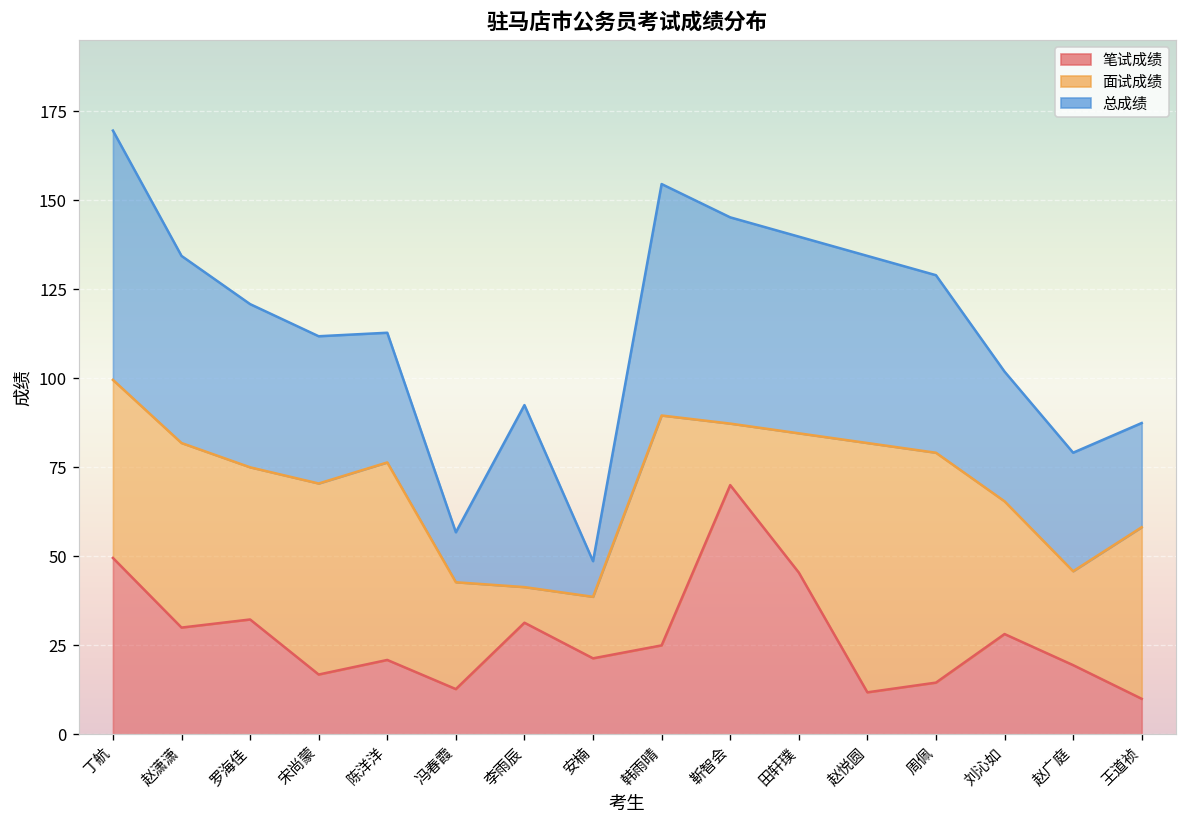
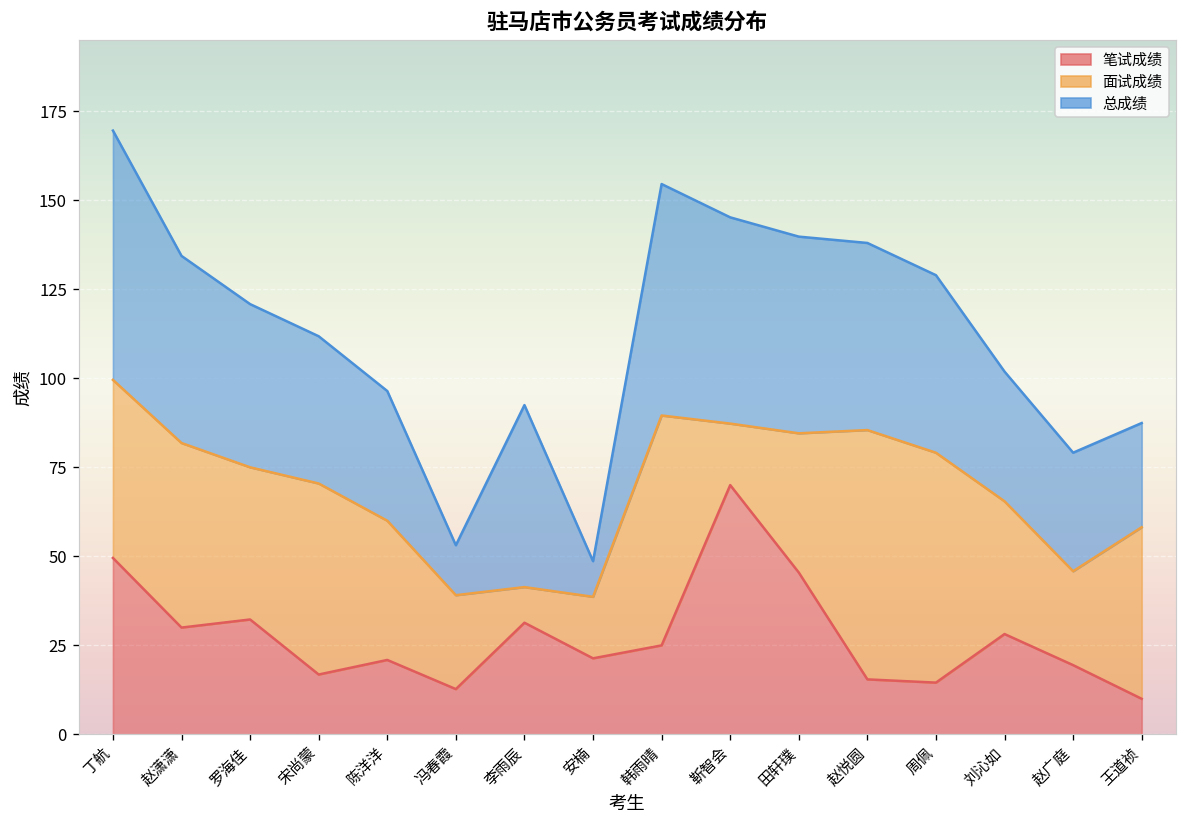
面试成绩, 陈洋洋: 55 -> 39
面试成绩, 冯春霞: 30 -> 26
笔试成绩, 赵悦圆: 12 -> 15
